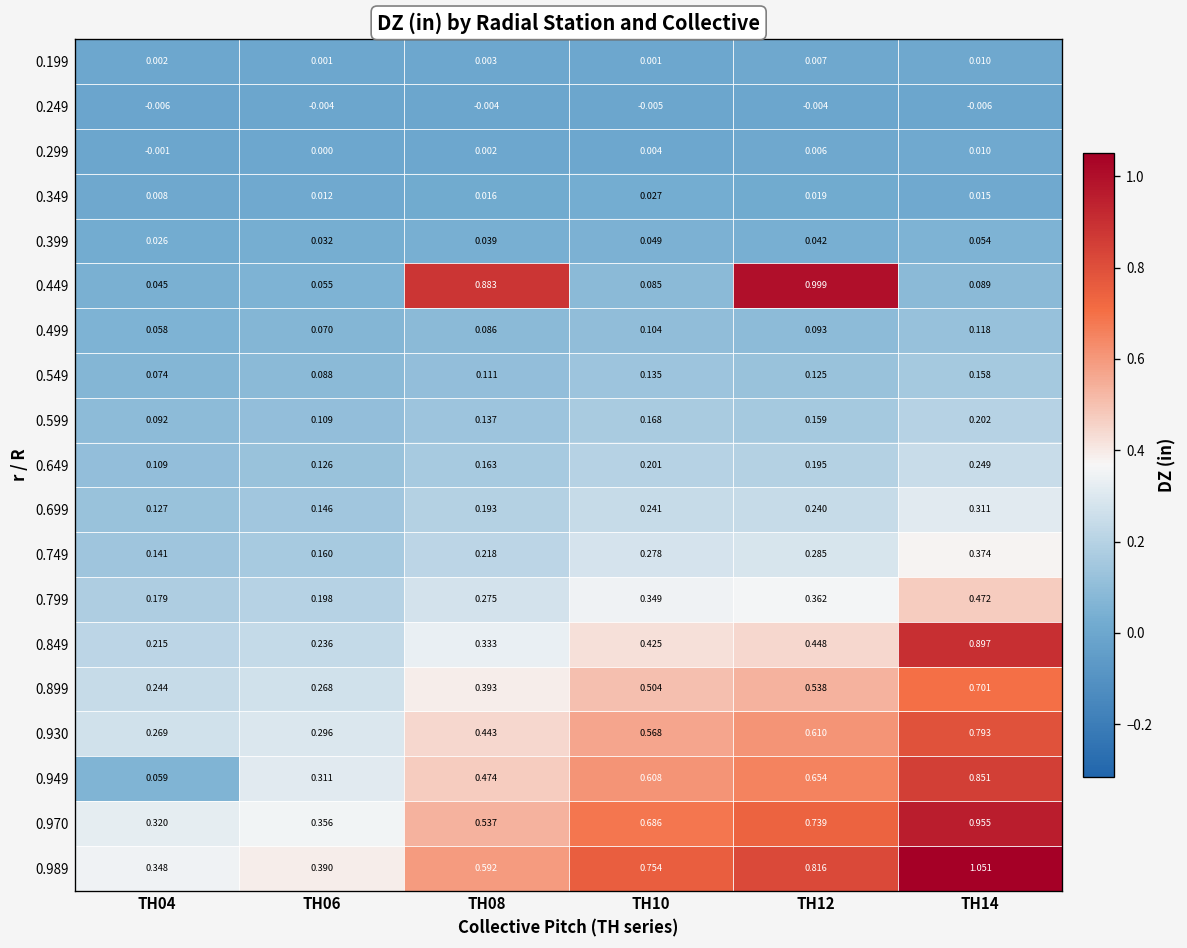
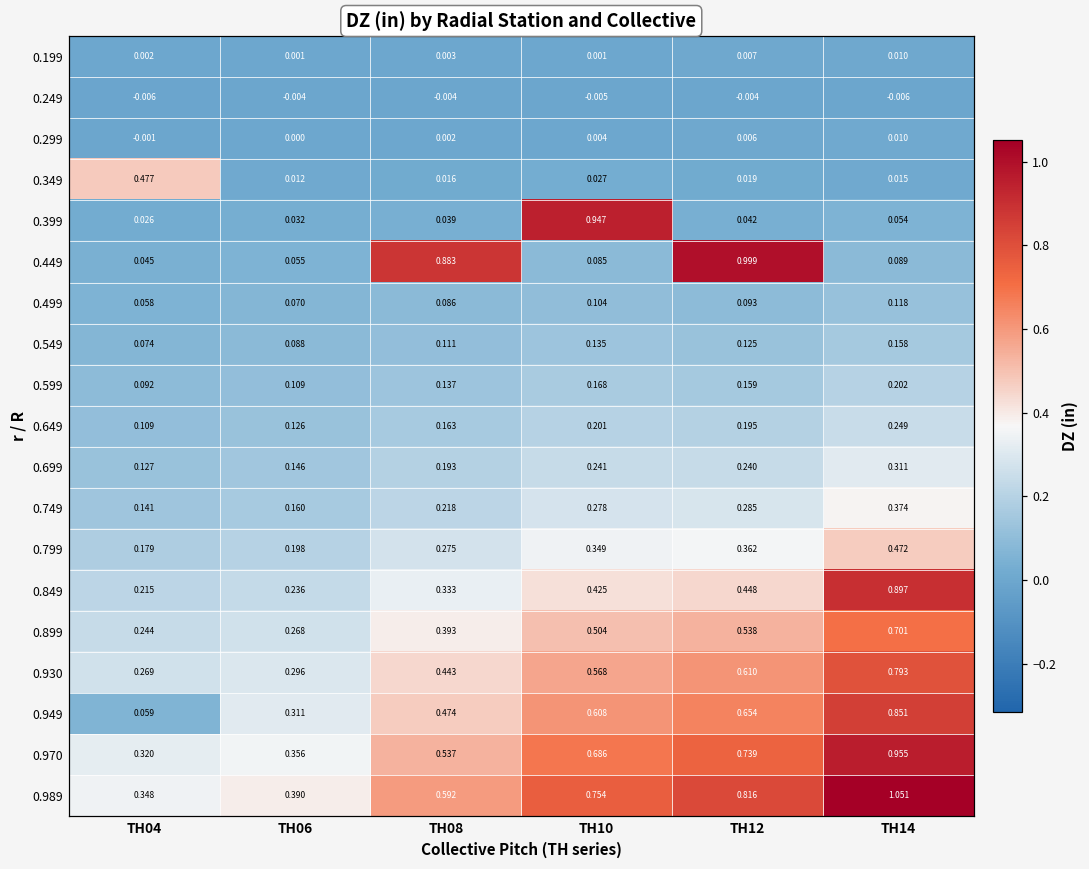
0.349, TH04: 0.008 -> 0.477
0.399, TH10: 0.049 -> 0.947
